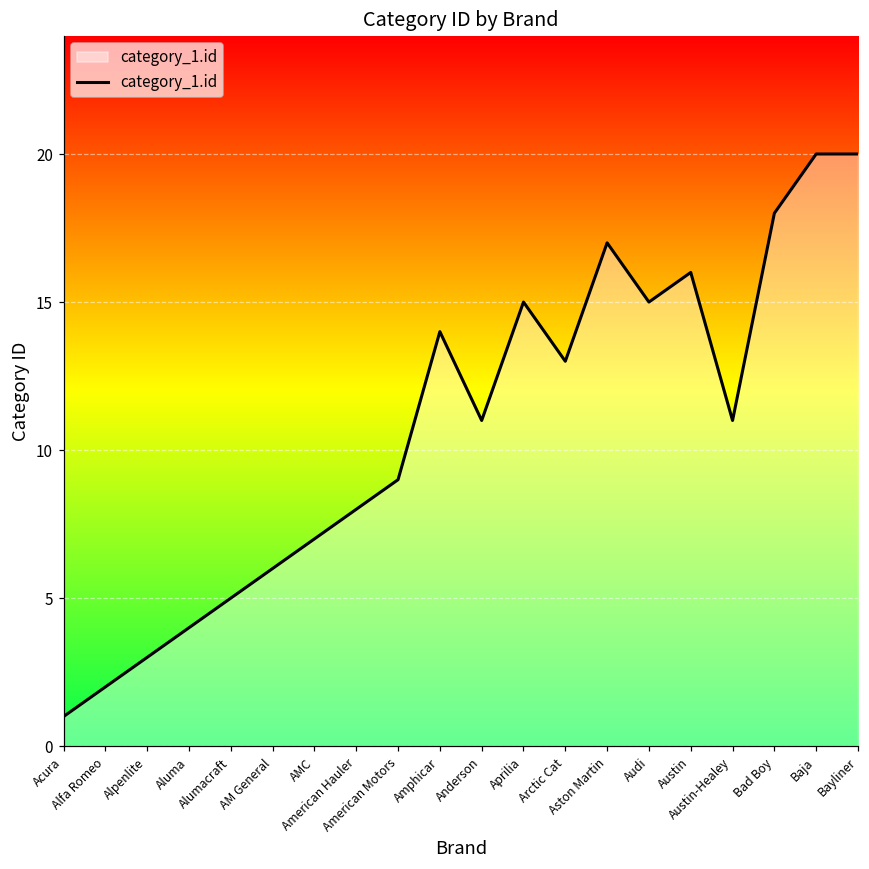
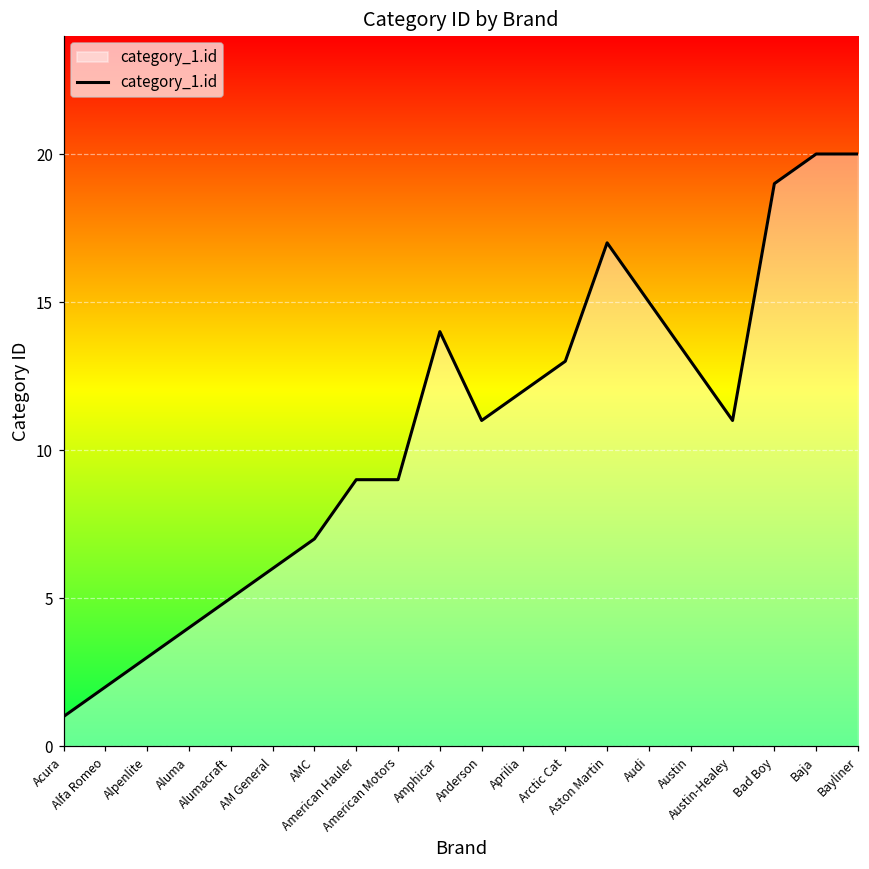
American Hauler: 8 -> 9
Aprilia: 15 -> 12
Austin: 16 -> 13
Bad Boy: 18 -> 19
